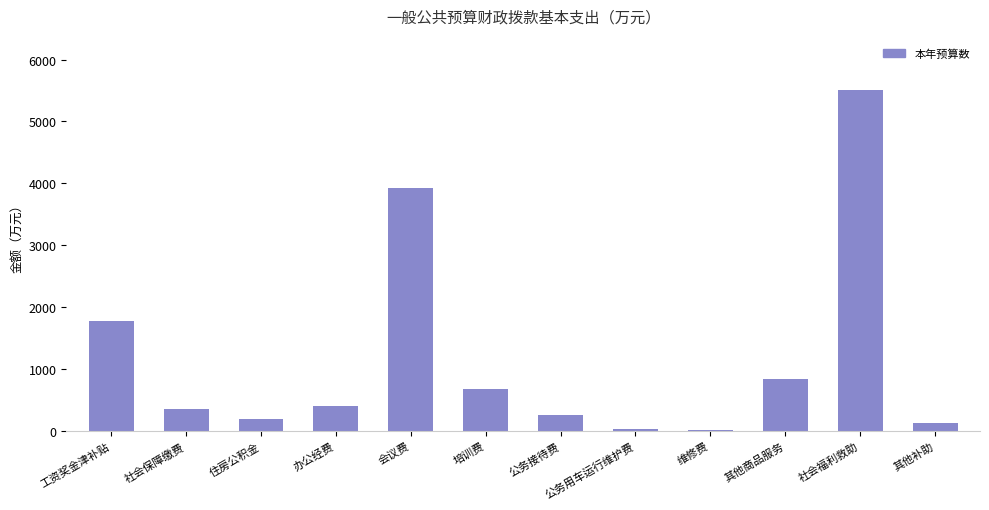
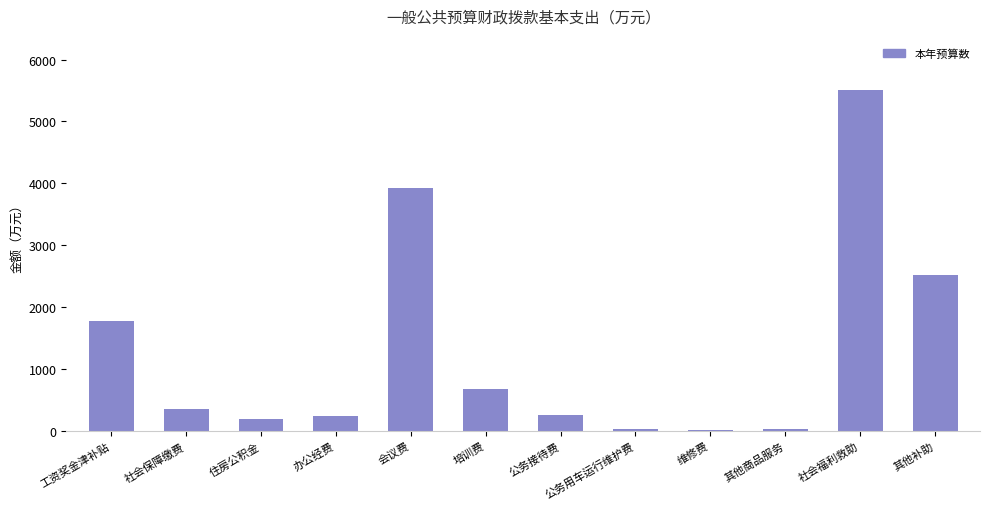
办公经费: 400 -> 200
其他商品服务: 800 -> 0
其他补助: 100 -> 2500
